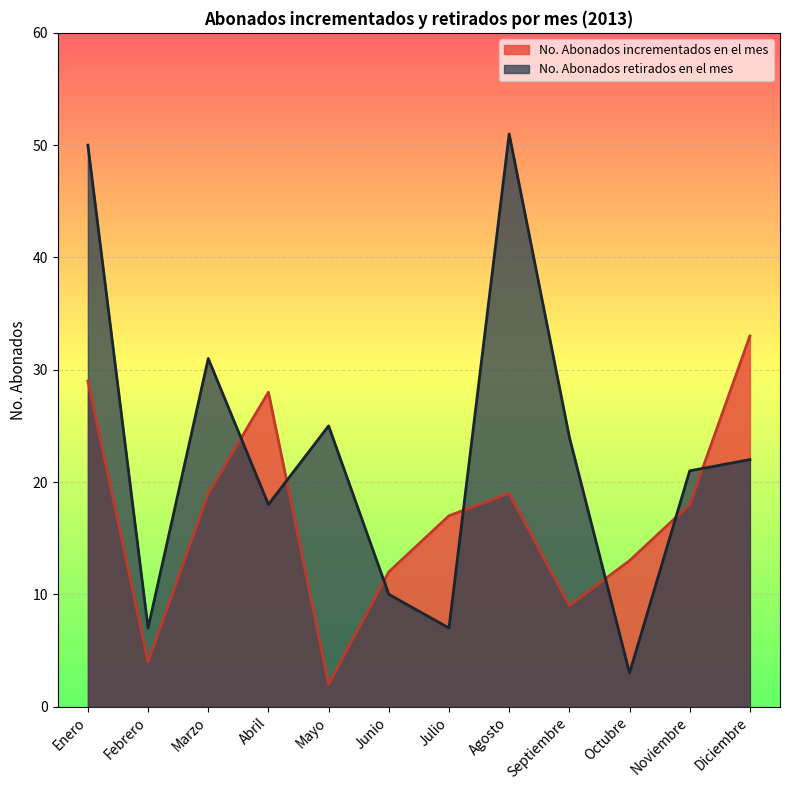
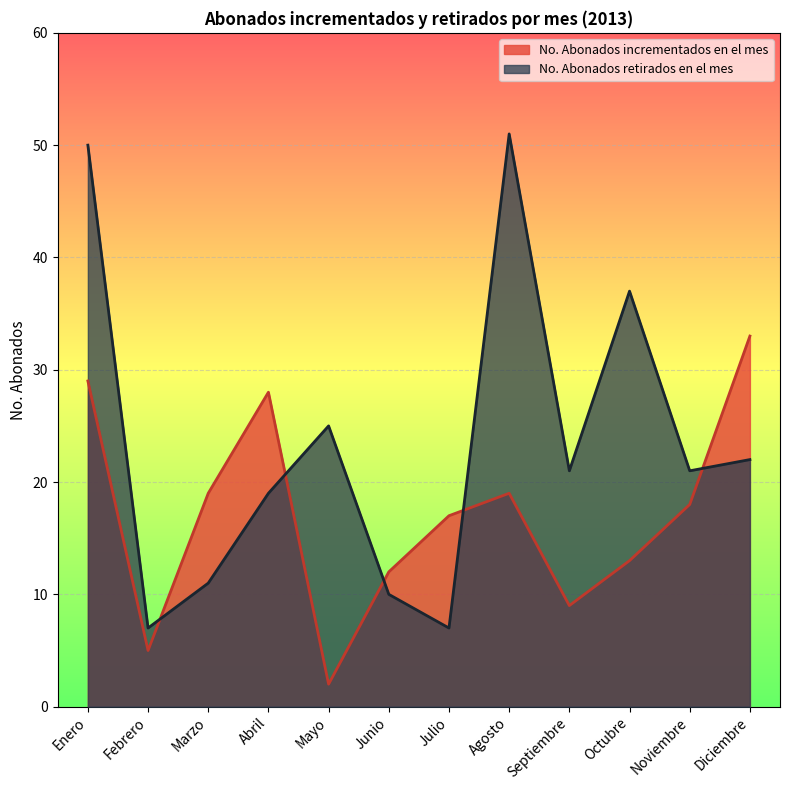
No. Abonados incrementados en el mes, Febrero: 4 -> 5
No. Abonados retirados en el mes, Marzo: 31 -> 11
No. Abonados retirados en el mes, Abril: 18 -> 19
No. Abonados retirados en el mes, Septiembre: 24 -> 21
No. Abonados retirados en el mes, Octubre: 3 -> 37
